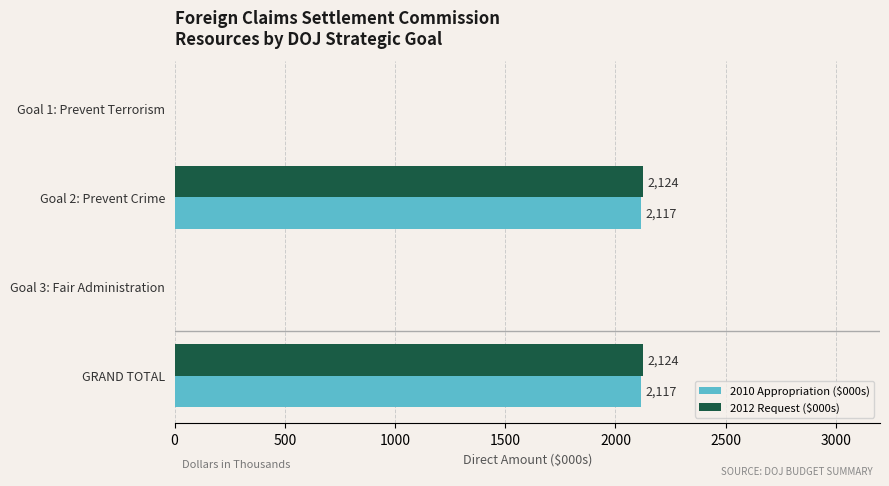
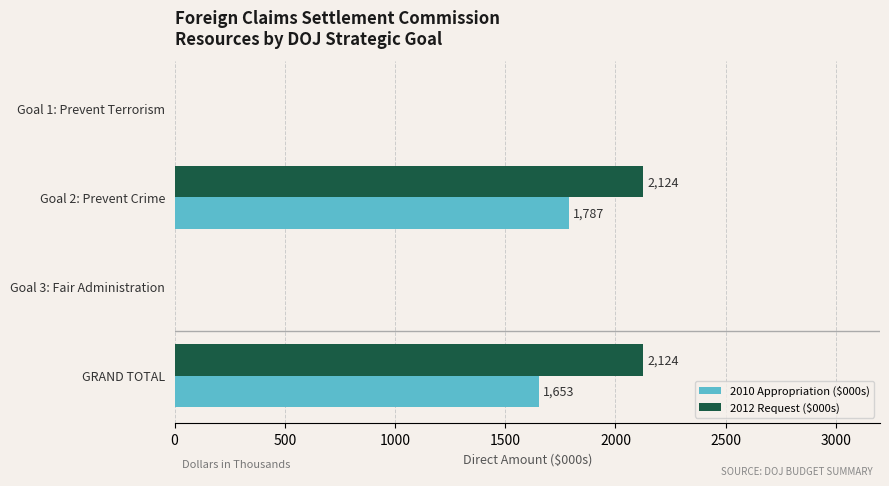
2010 Appropriation ($000s), Goal 2: Prevent Crime: 2,117 -> 1,787
2010 Appropriation ($000s), GRAND TOTAL: 2,117 -> 1,653
